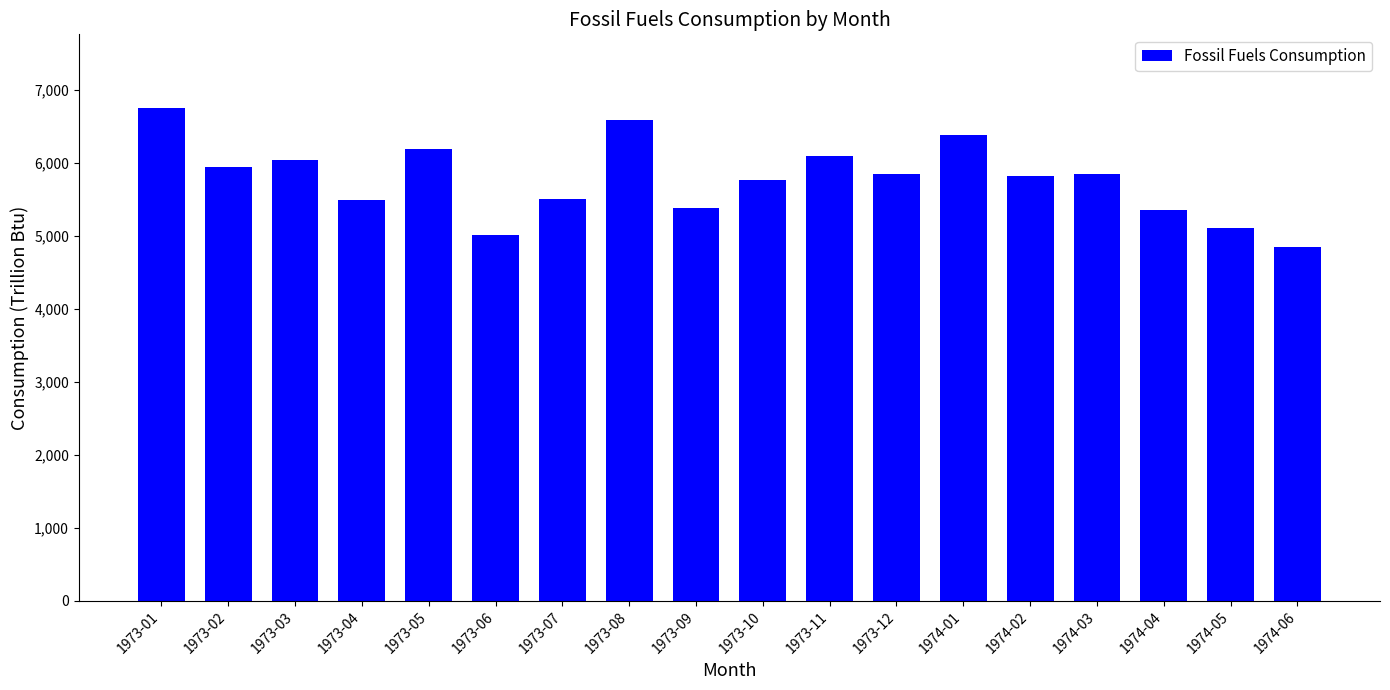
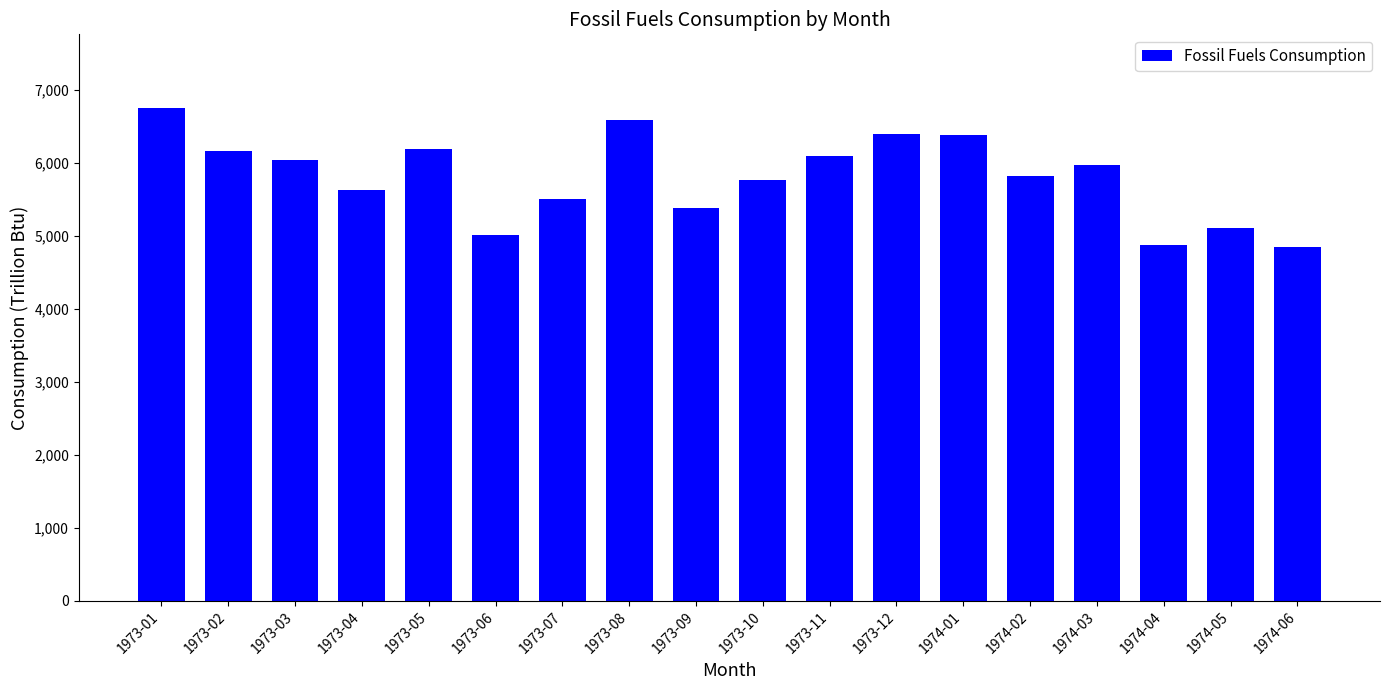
1973-02: 5,900 -> 6,200
1973-04: 5,500 -> 5,600
1973-12: 5,800 -> 6,400
1974-03: 5,800 -> 6,000
1974-04: 5,400 -> 4,900
